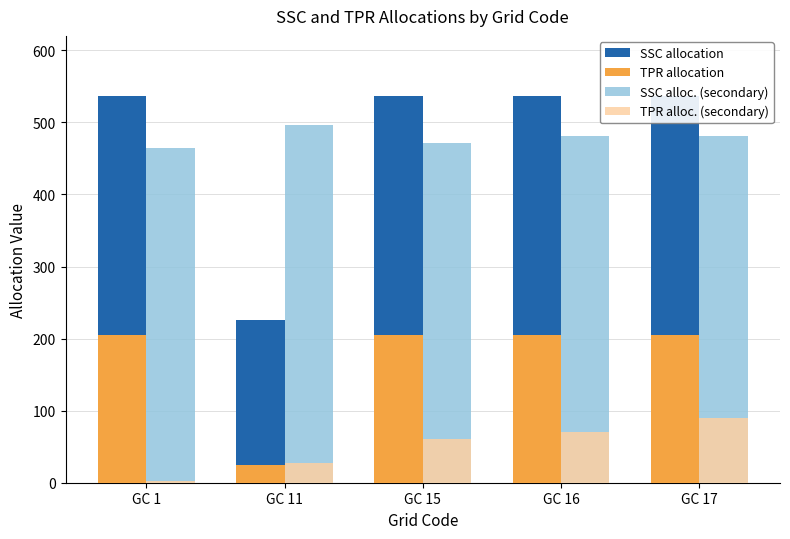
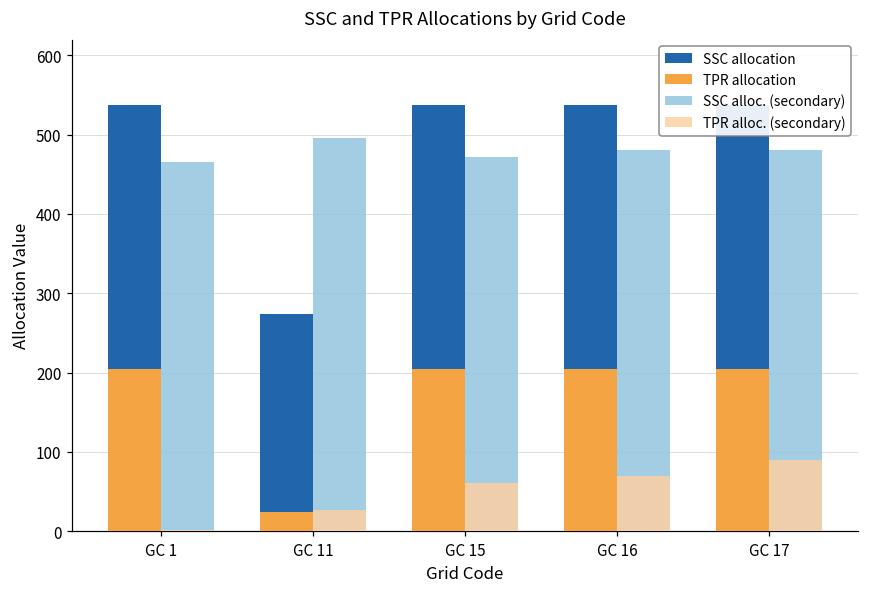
SSC allocation, GC 11: 230 -> 270
